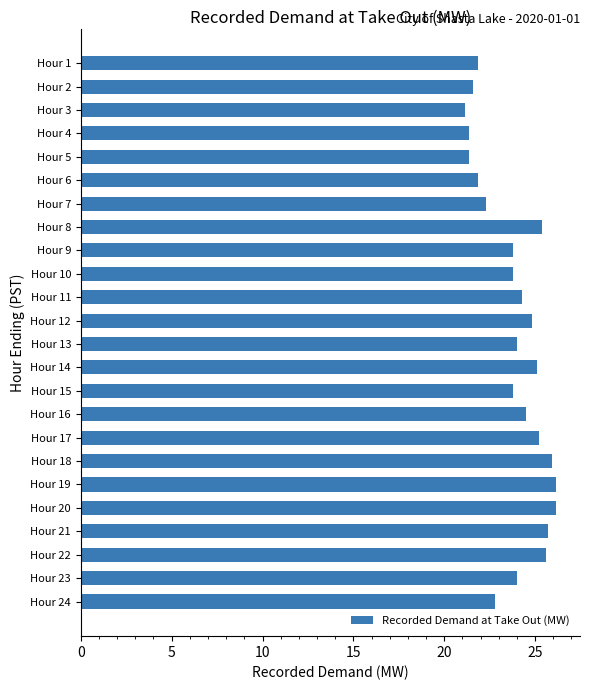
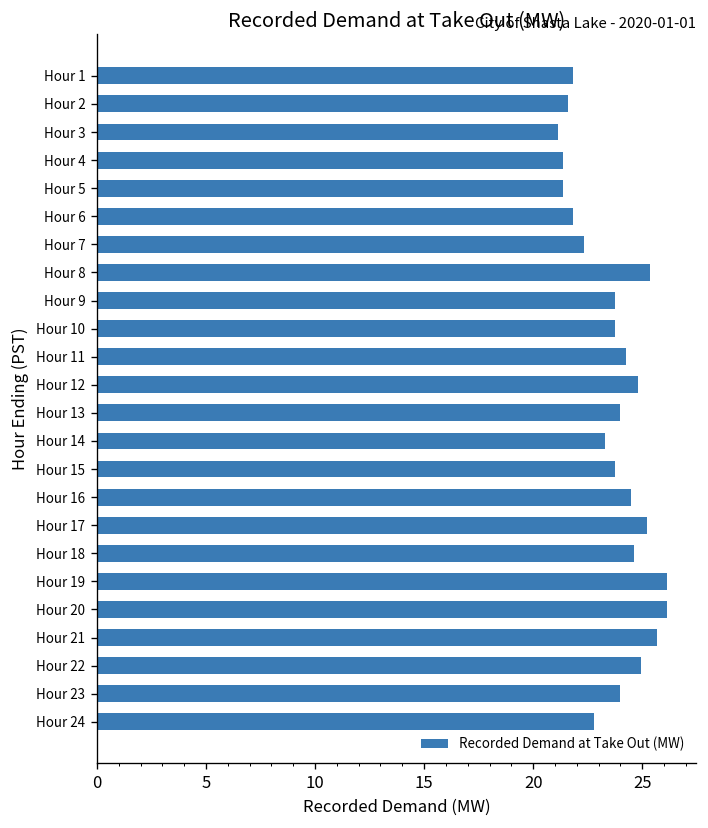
Hour 14: 25.1 -> 23.3
Hour 18: 25.9 -> 24.6
Hour 22: 25.6 -> 25.0
